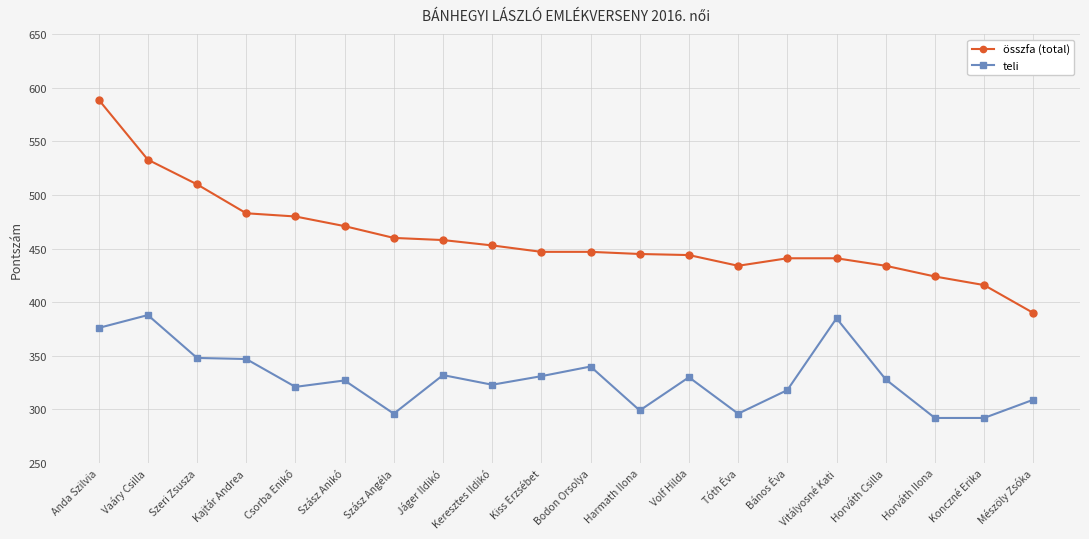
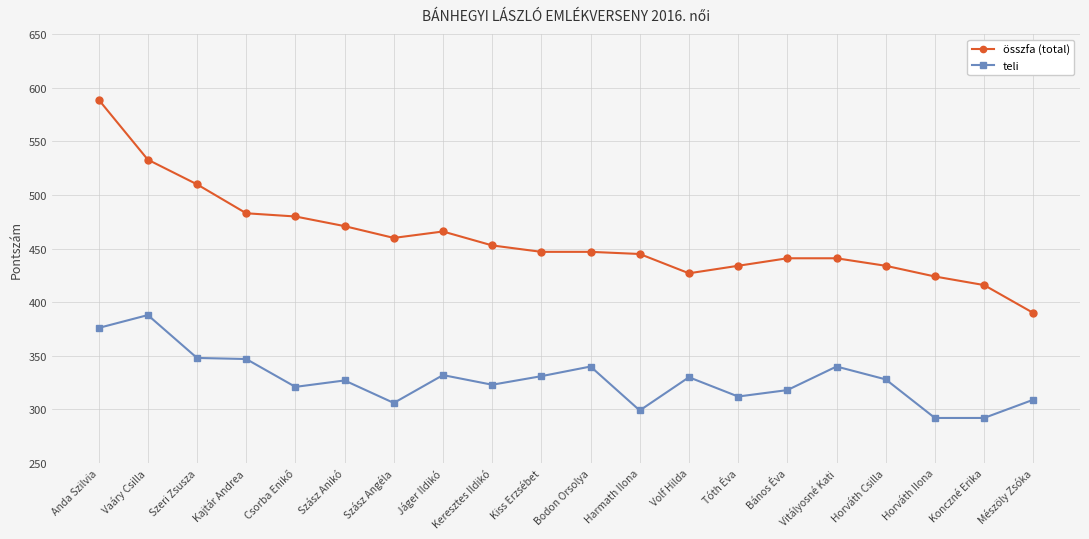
teli, Szász Angéla: 296 -> 306
összfa (total), Jáger Ildikó: 458 -> 466
összfa (total), Volf Hilda: 444 -> 427
teli, Tóth Éva: 296 -> 312
teli, Vitályosné Kati: 385 -> 340
